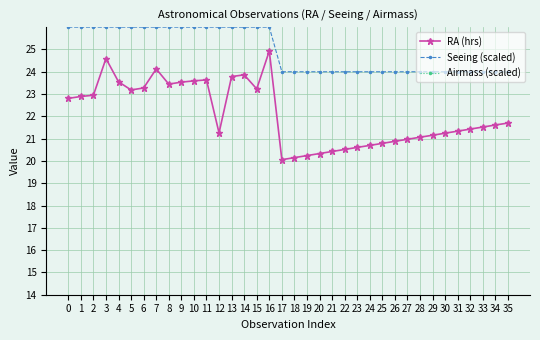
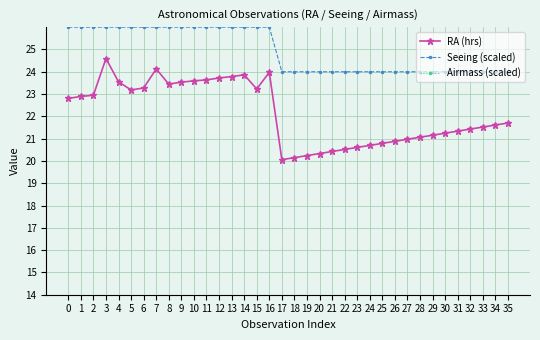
RA (hrs), 12: 21.3 -> 23.7
RA (hrs), 16: 24.9 -> 24.0
